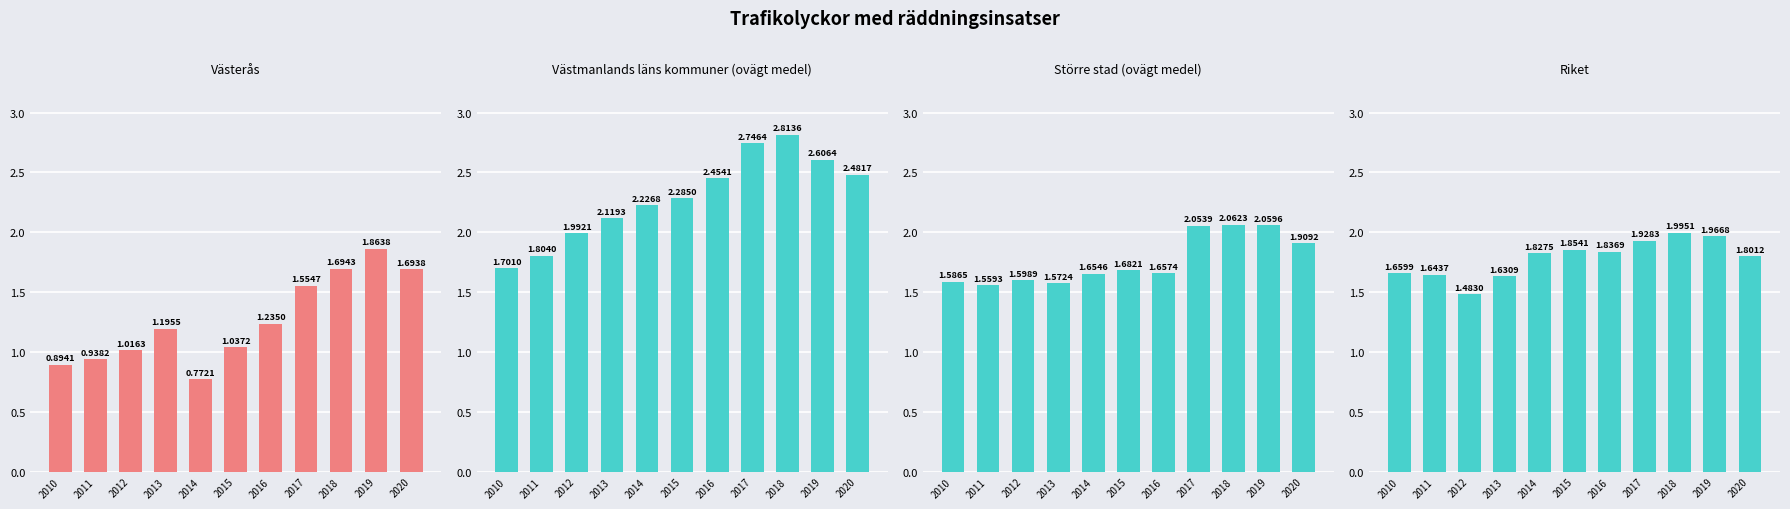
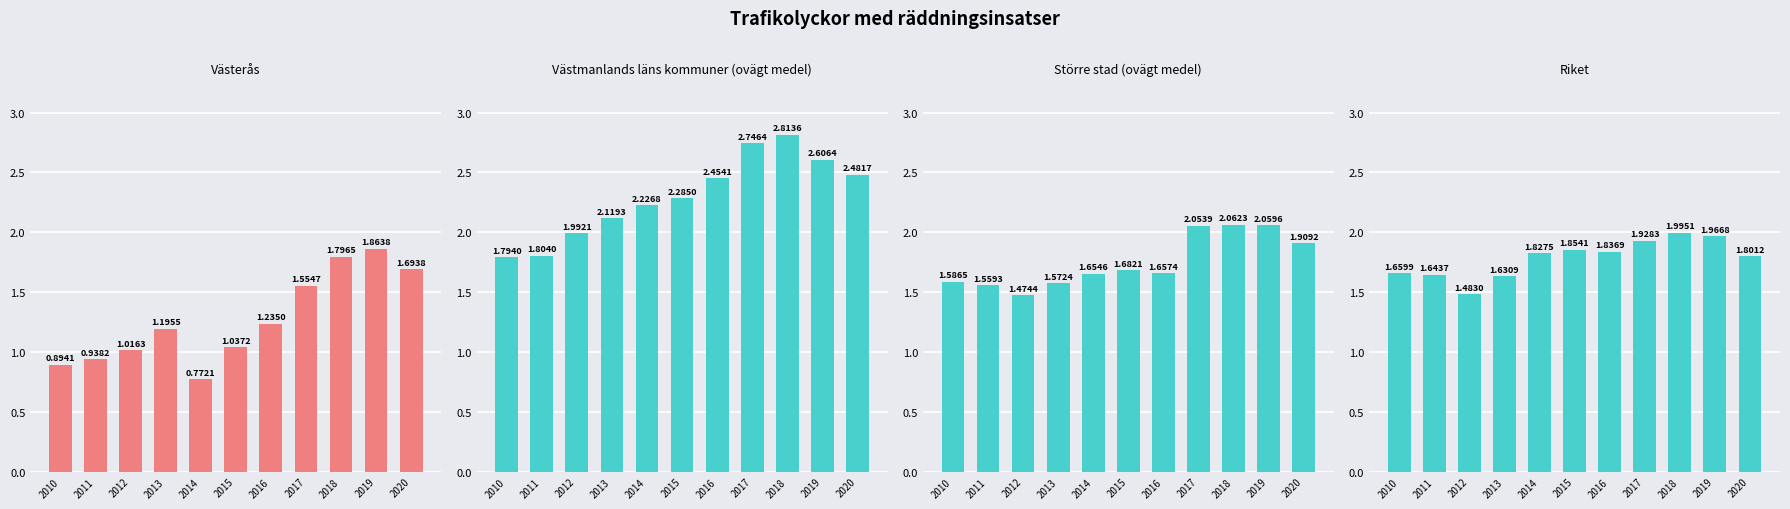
Västerås, 2018: 1.6943 -> 1.7965
Västmanlands läns kommuner (ovägt medel), 2010: 1.7010 -> 1.7940
Större stad (ovägt medel), 2012: 1.5989 -> 1.4744
